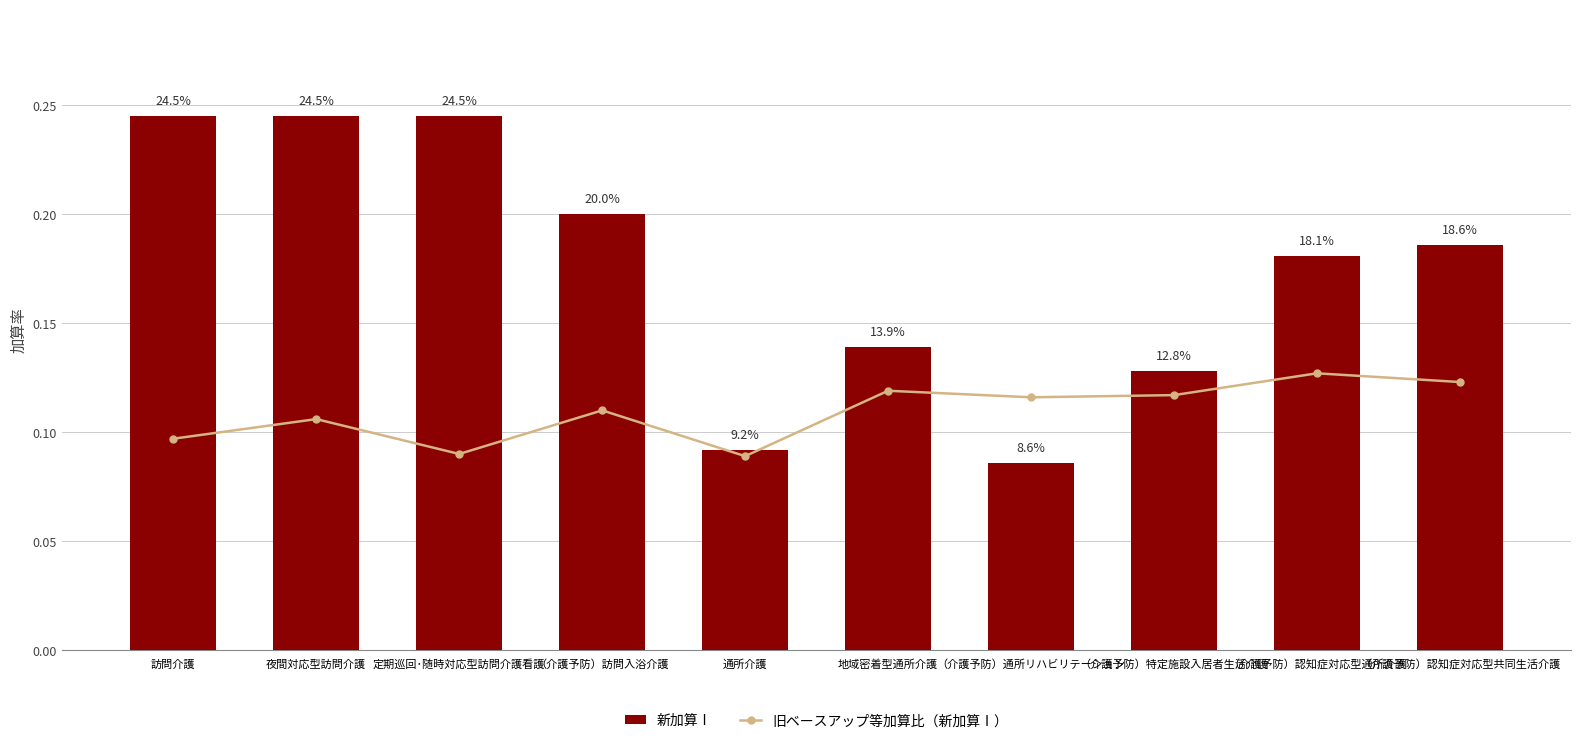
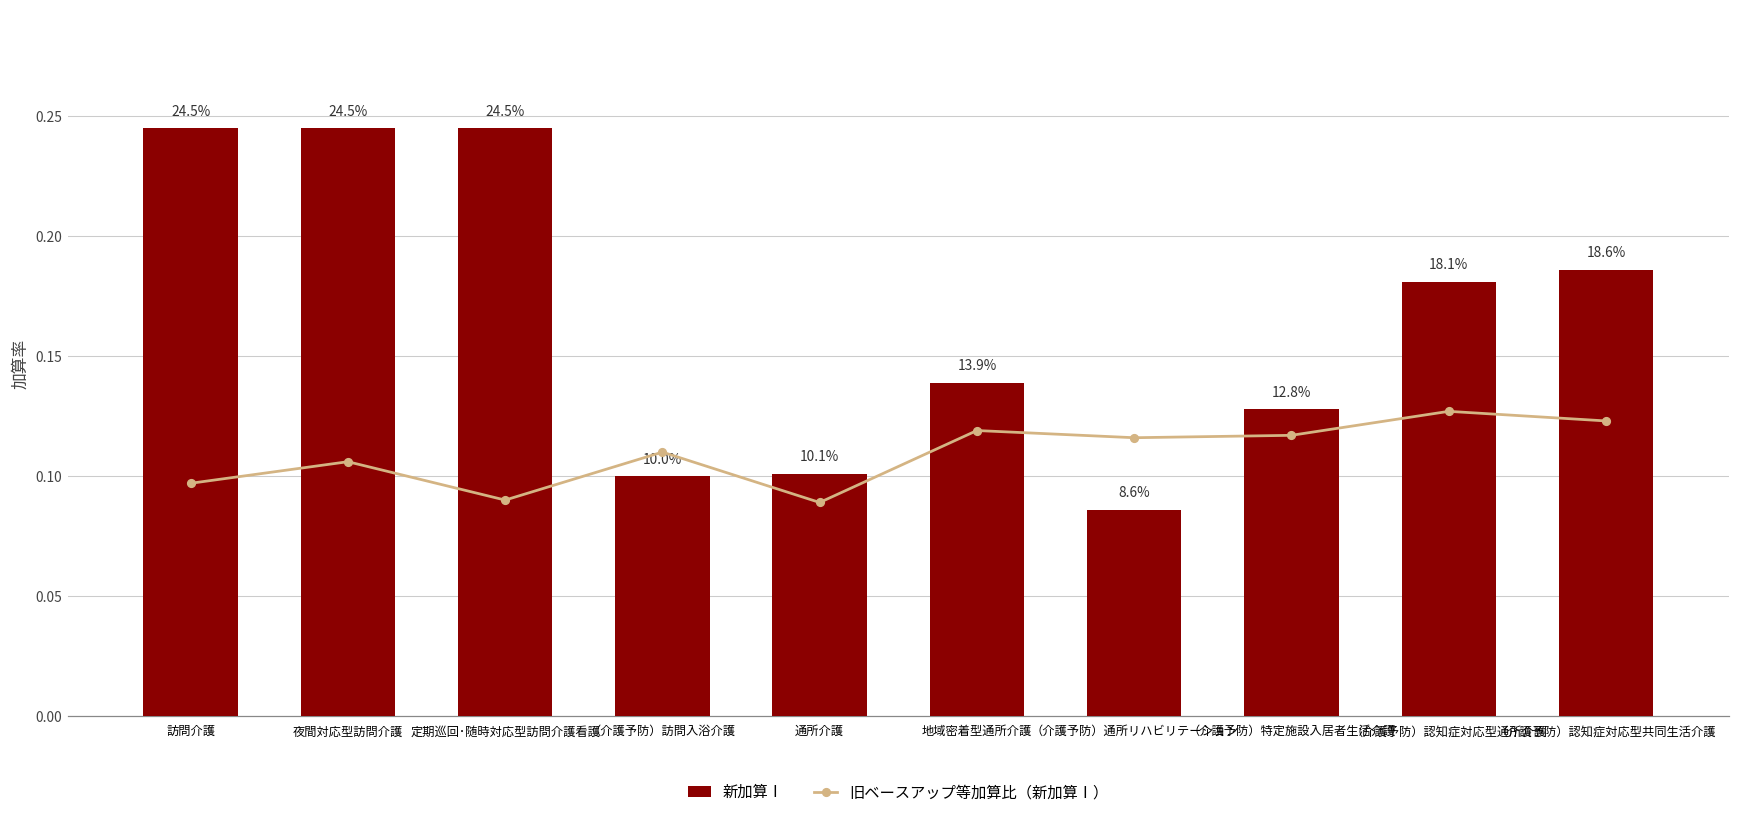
新加算Ⅰ, （介護予防）訪問入浴介護: 20.0% -> 10.0%
新加算Ⅰ, 通所介護: 9.2% -> 10.1%
